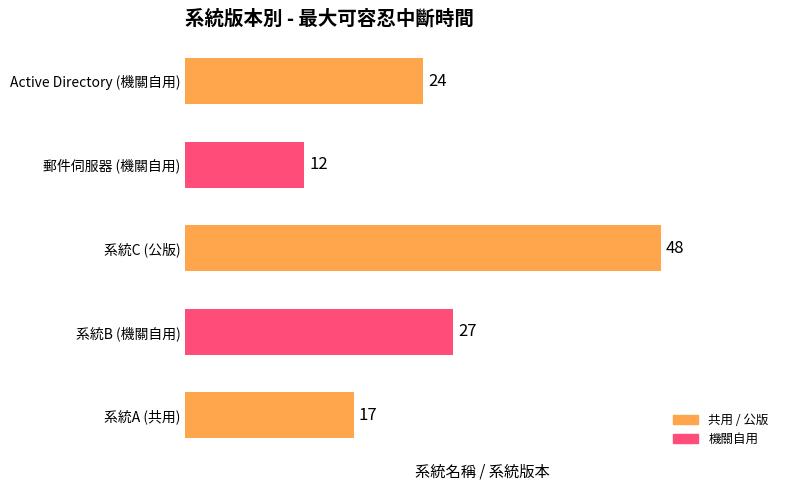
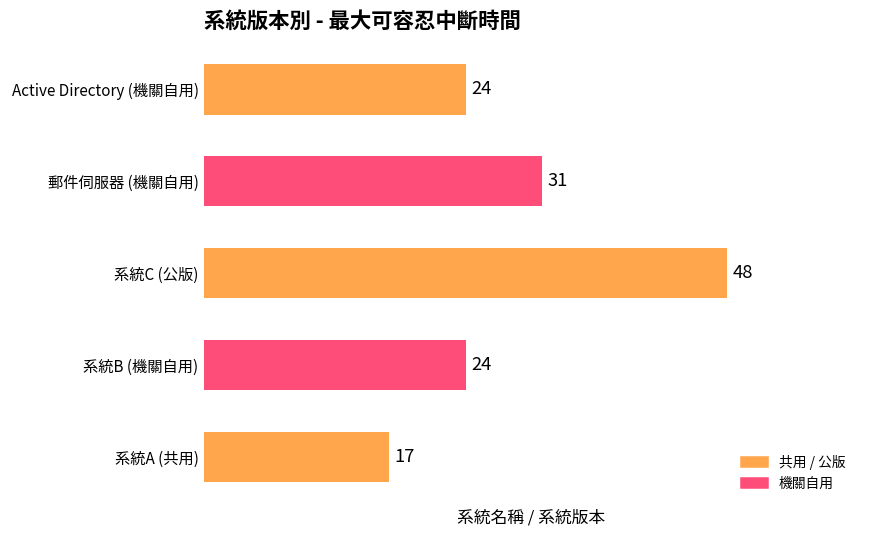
郵件伺服器 (機關自用): 12 -> 31
系統B (機關自用): 27 -> 24
